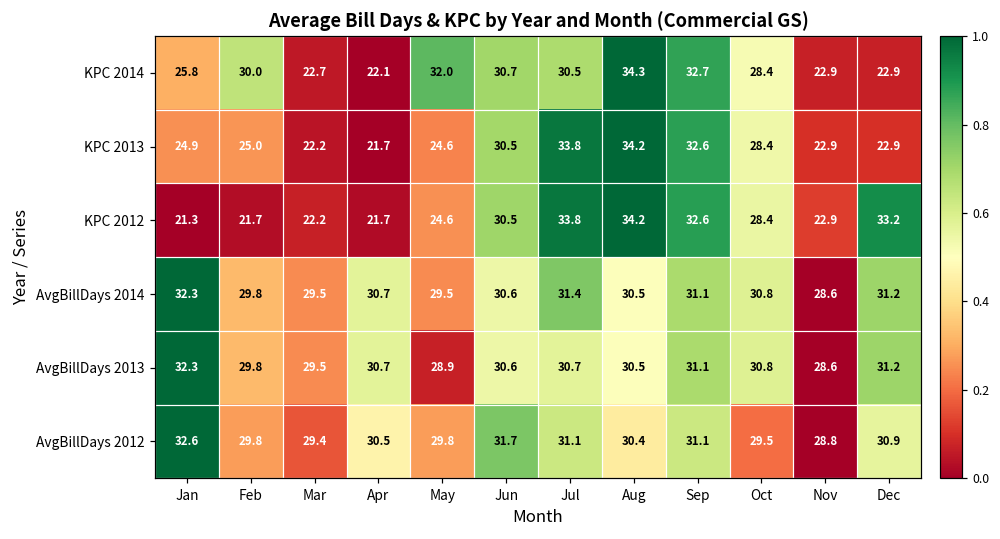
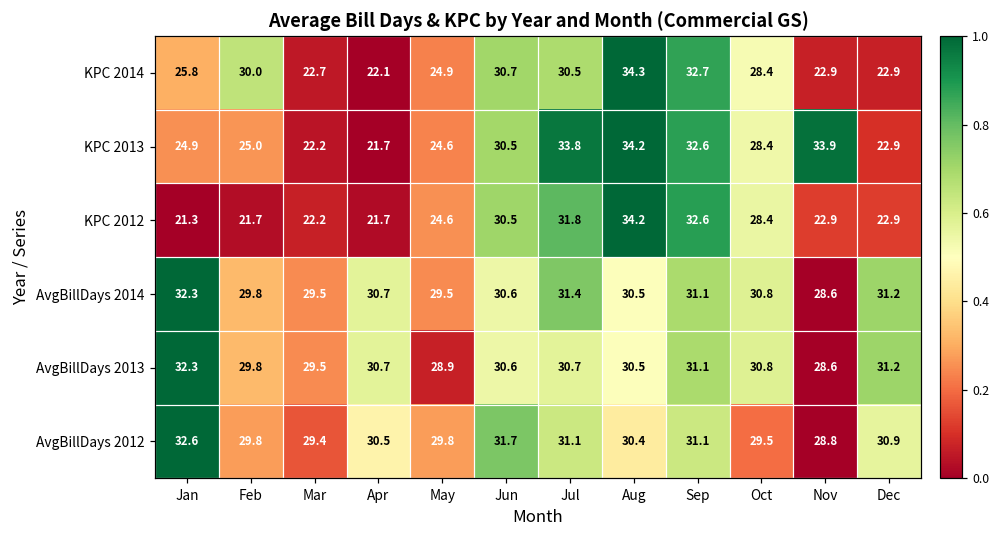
KPC 2014, May: 32.0 -> 24.9
KPC 2013, Nov: 22.9 -> 33.9
KPC 2012, Jul: 33.8 -> 31.8
KPC 2012, Dec: 33.2 -> 22.9
